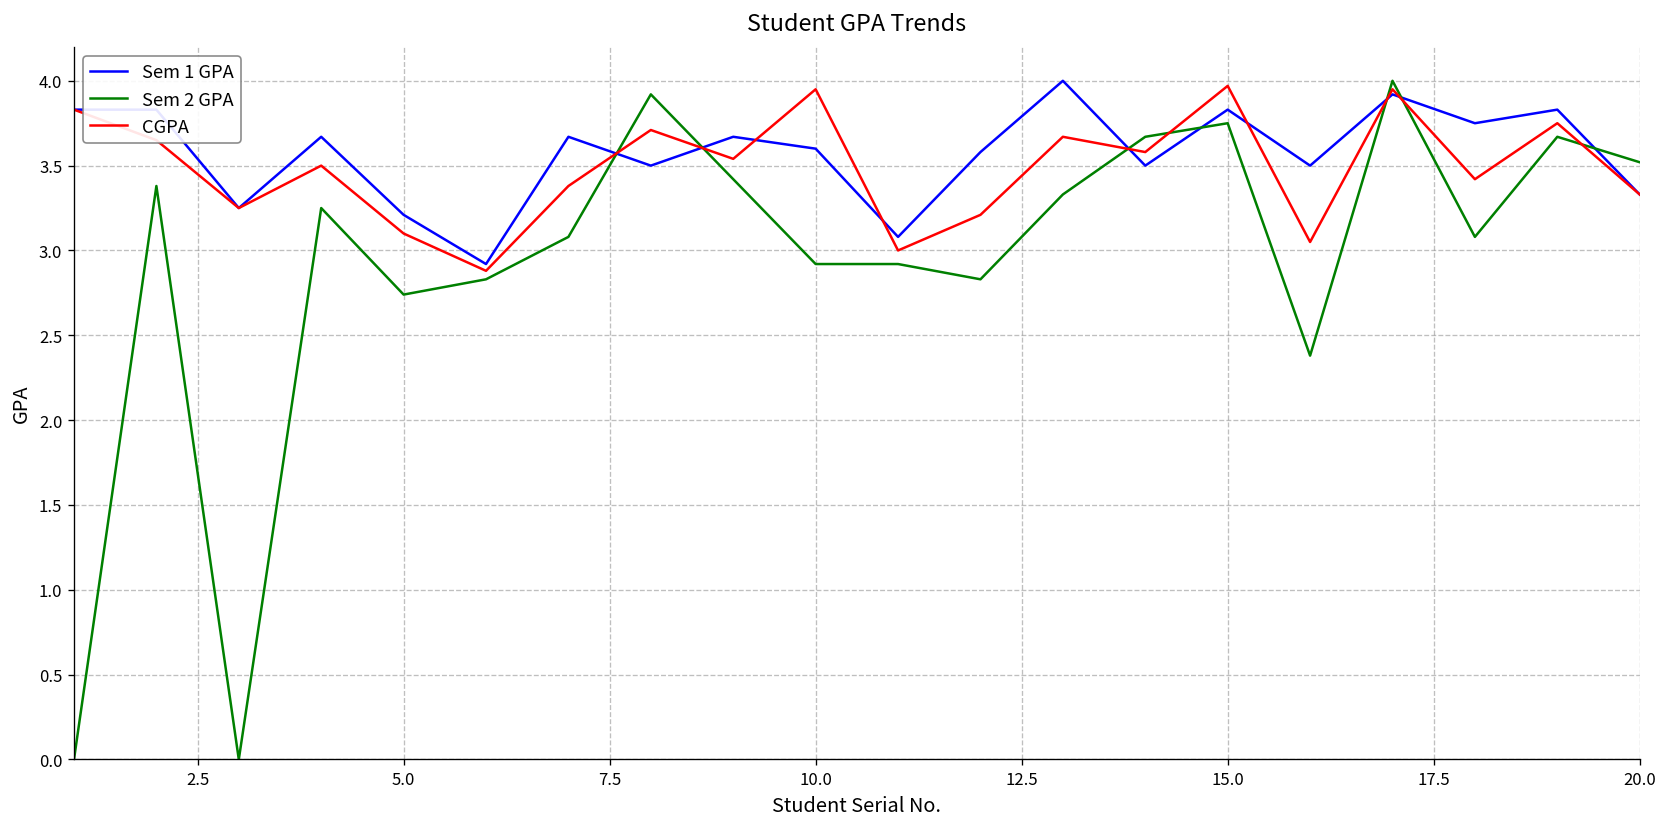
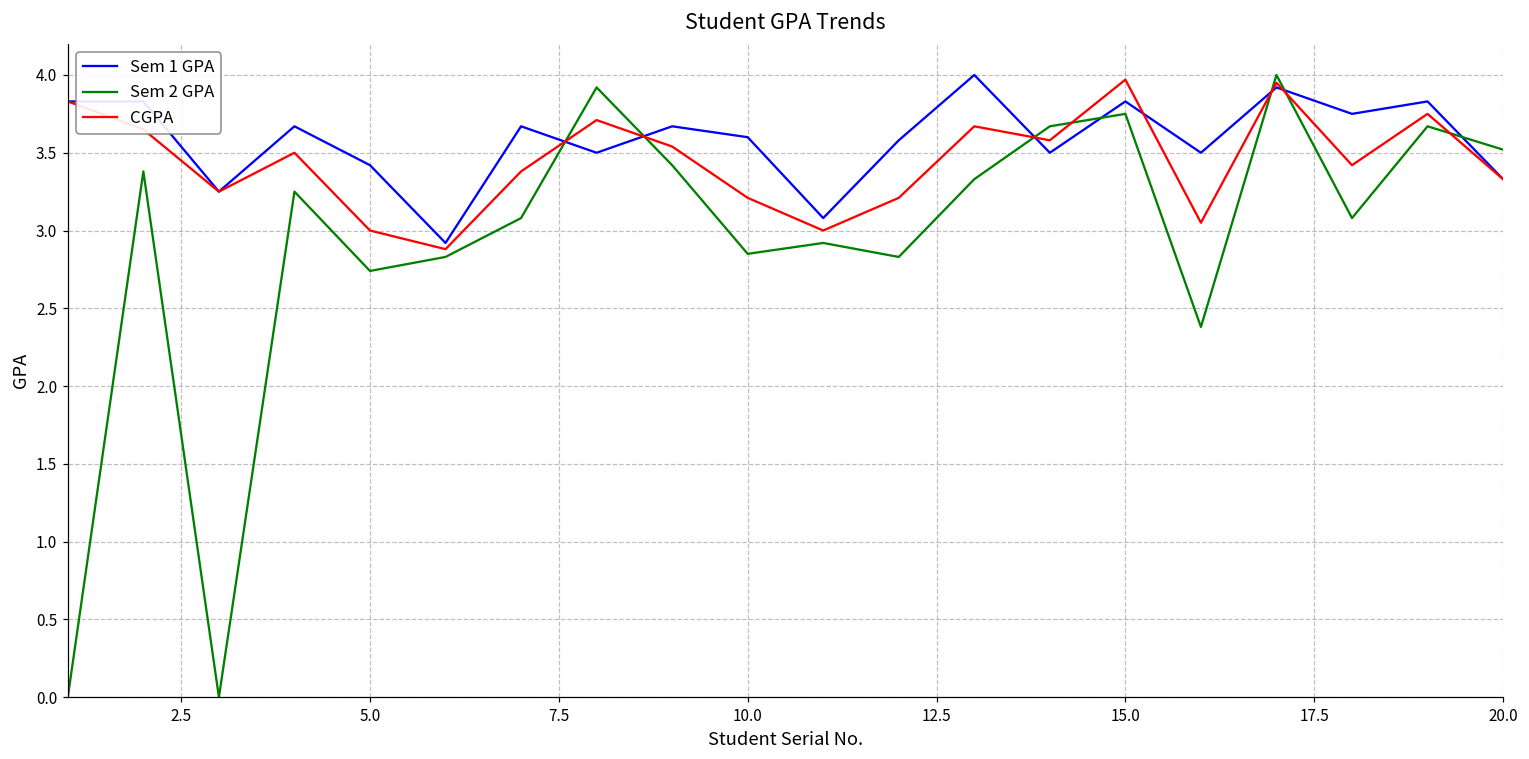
Sem 1 GPA, 5.0: 3.21 -> 3.42
CGPA, 5.0: 3.1 -> 3.0
Sem 2 GPA, 10.0: 2.92 -> 2.85
CGPA, 10.0: 3.95 -> 3.21
